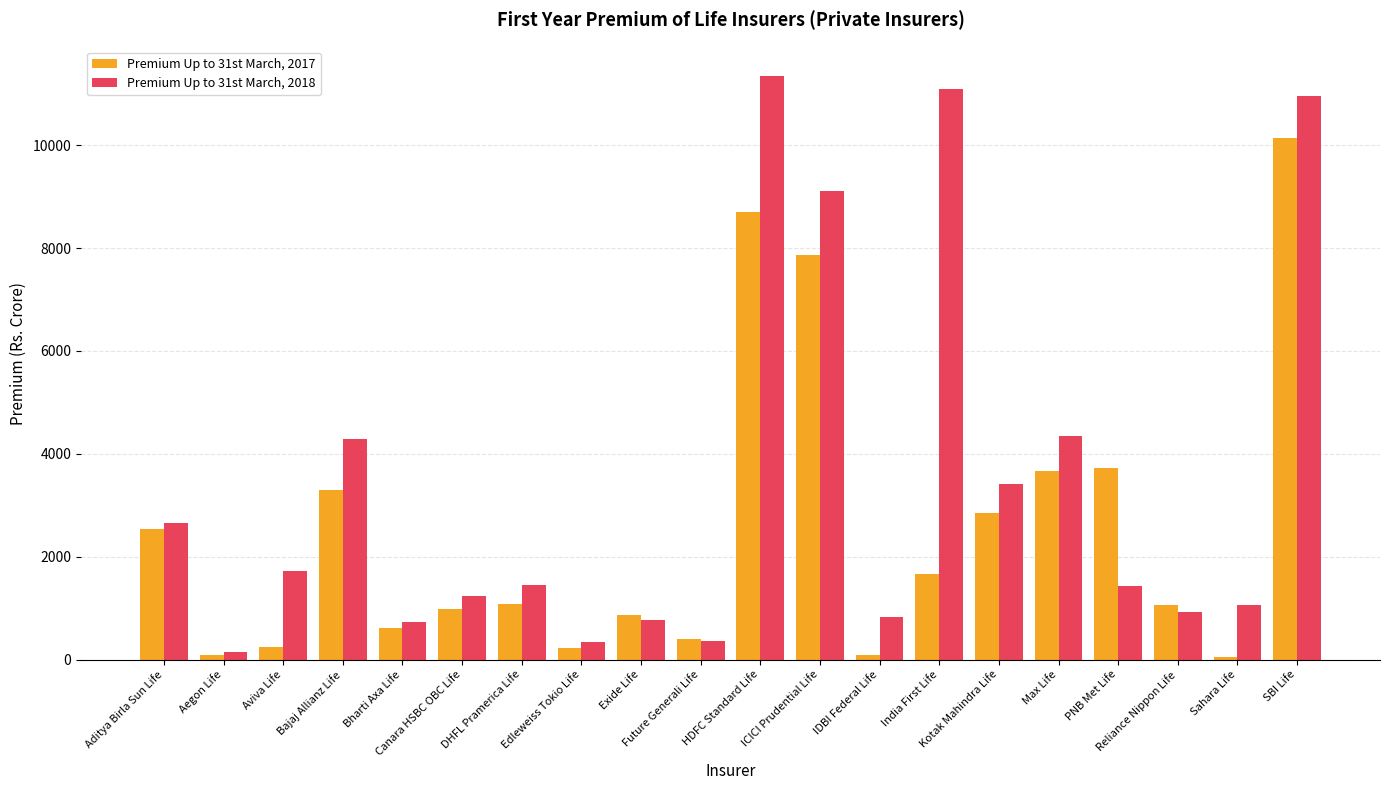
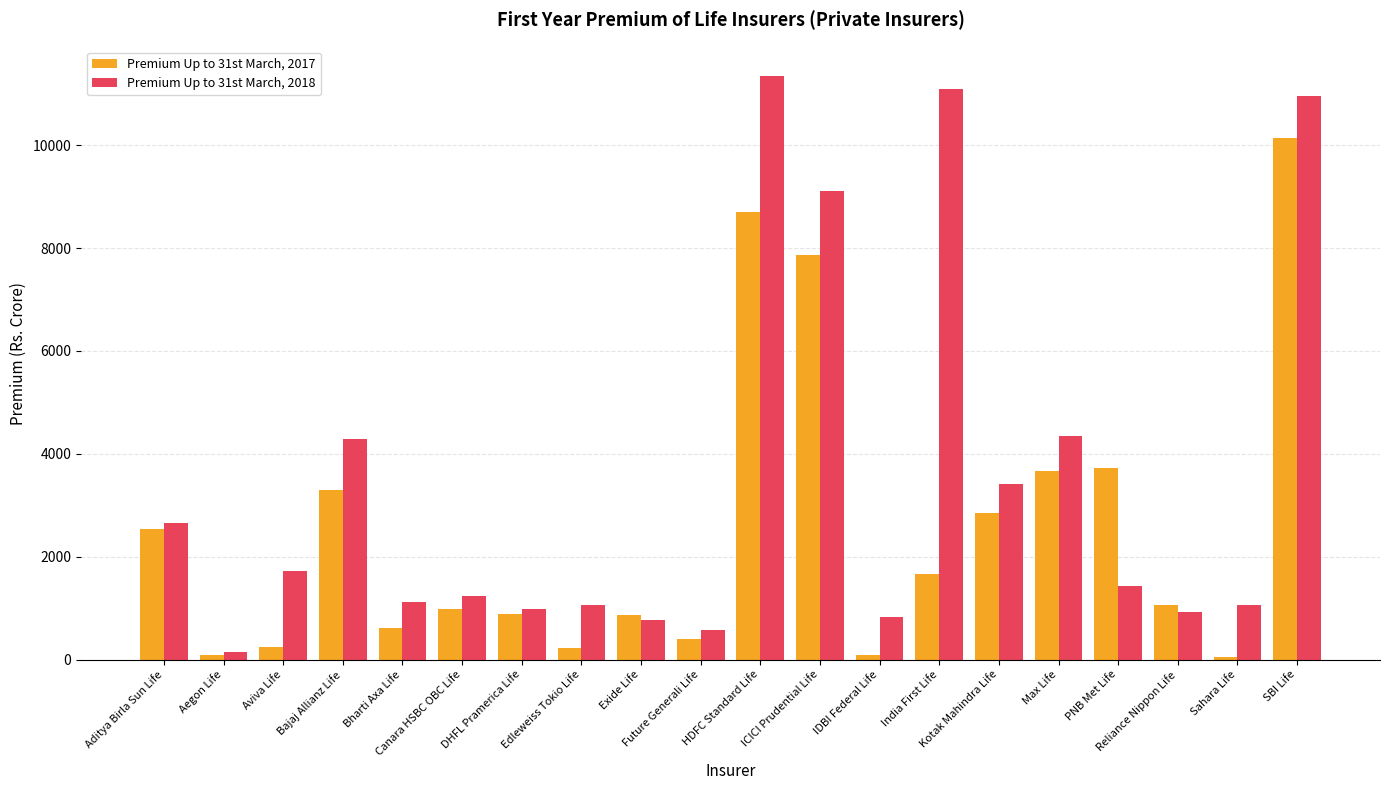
Premium Up to 31st March, 2018, Bharti Axa Life: 700 -> 1100
Premium Up to 31st March, 2017, DHFL Pramerica Life: 1100 -> 900
Premium Up to 31st March, 2018, DHFL Pramerica Life: 1400 -> 1000
Premium Up to 31st March, 2018, Edleweiss Tokio Life: 300 -> 1100
Premium Up to 31st March, 2018, Future Generali Life: 400 -> 600
